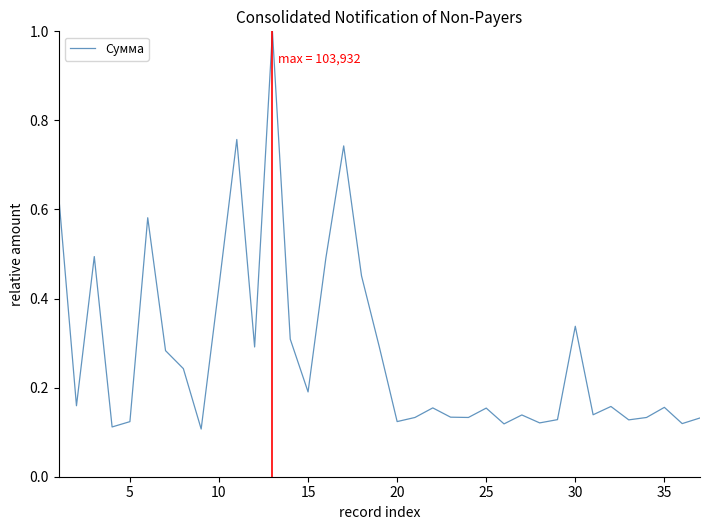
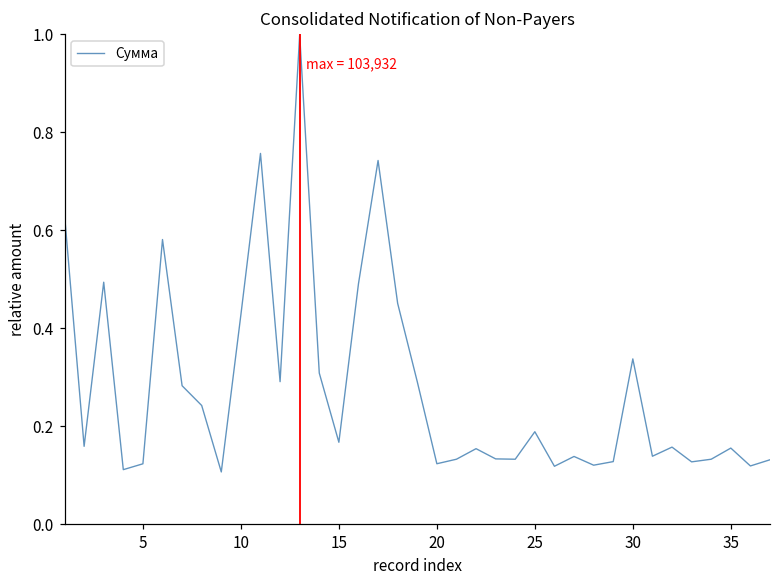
15: 0.19 -> 0.17
25: 0.15 -> 0.19
